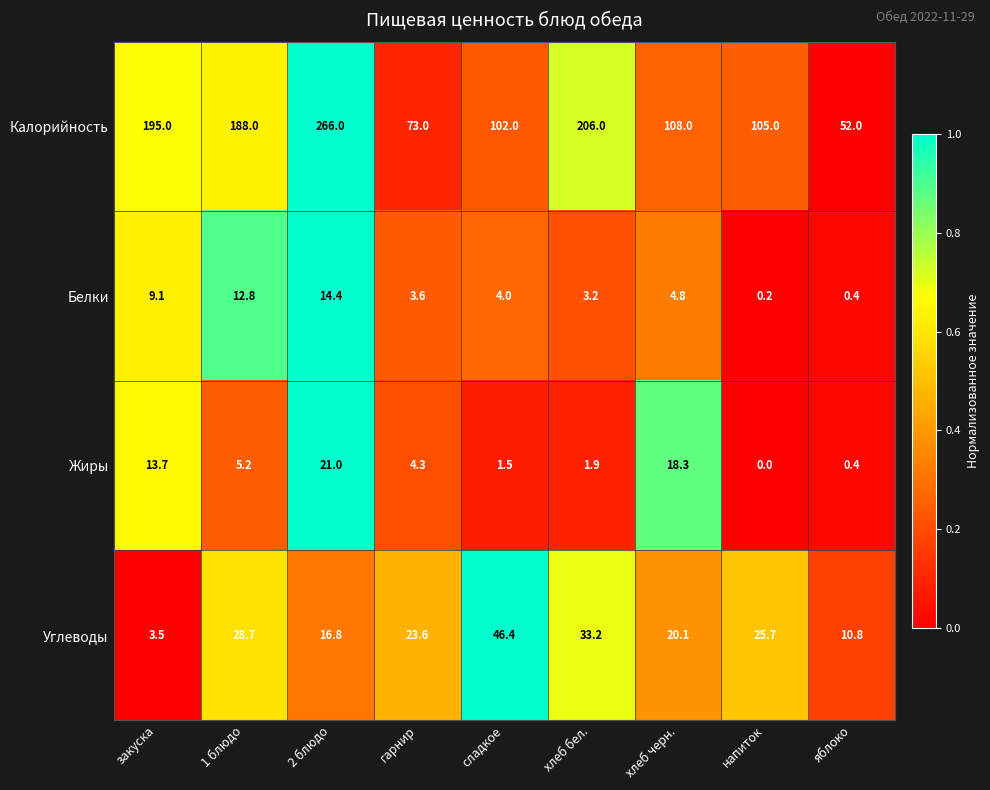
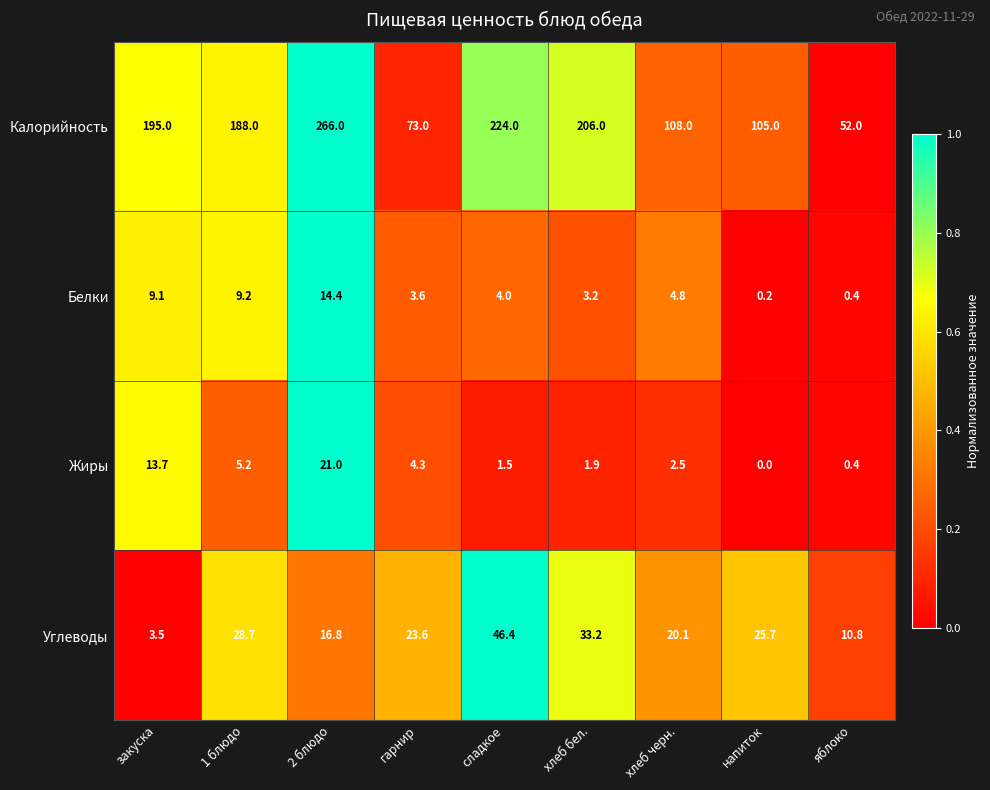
Калорийность, сладкое: 102.0 -> 224.0
Белки, 1 блюдо: 12.8 -> 9.2
Жиры, хлеб черн.: 18.3 -> 2.5
